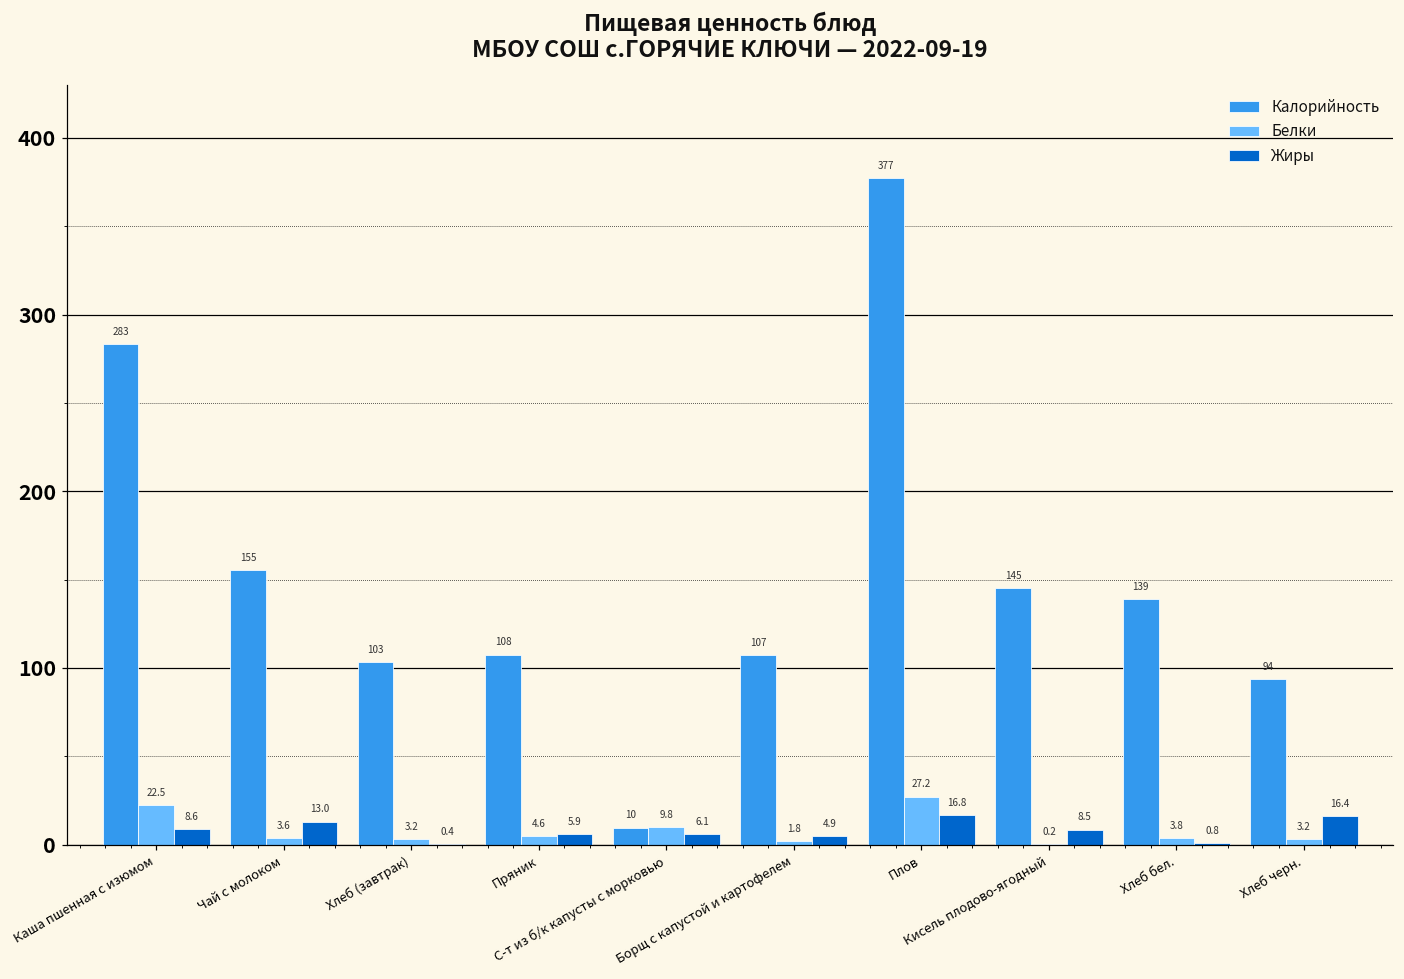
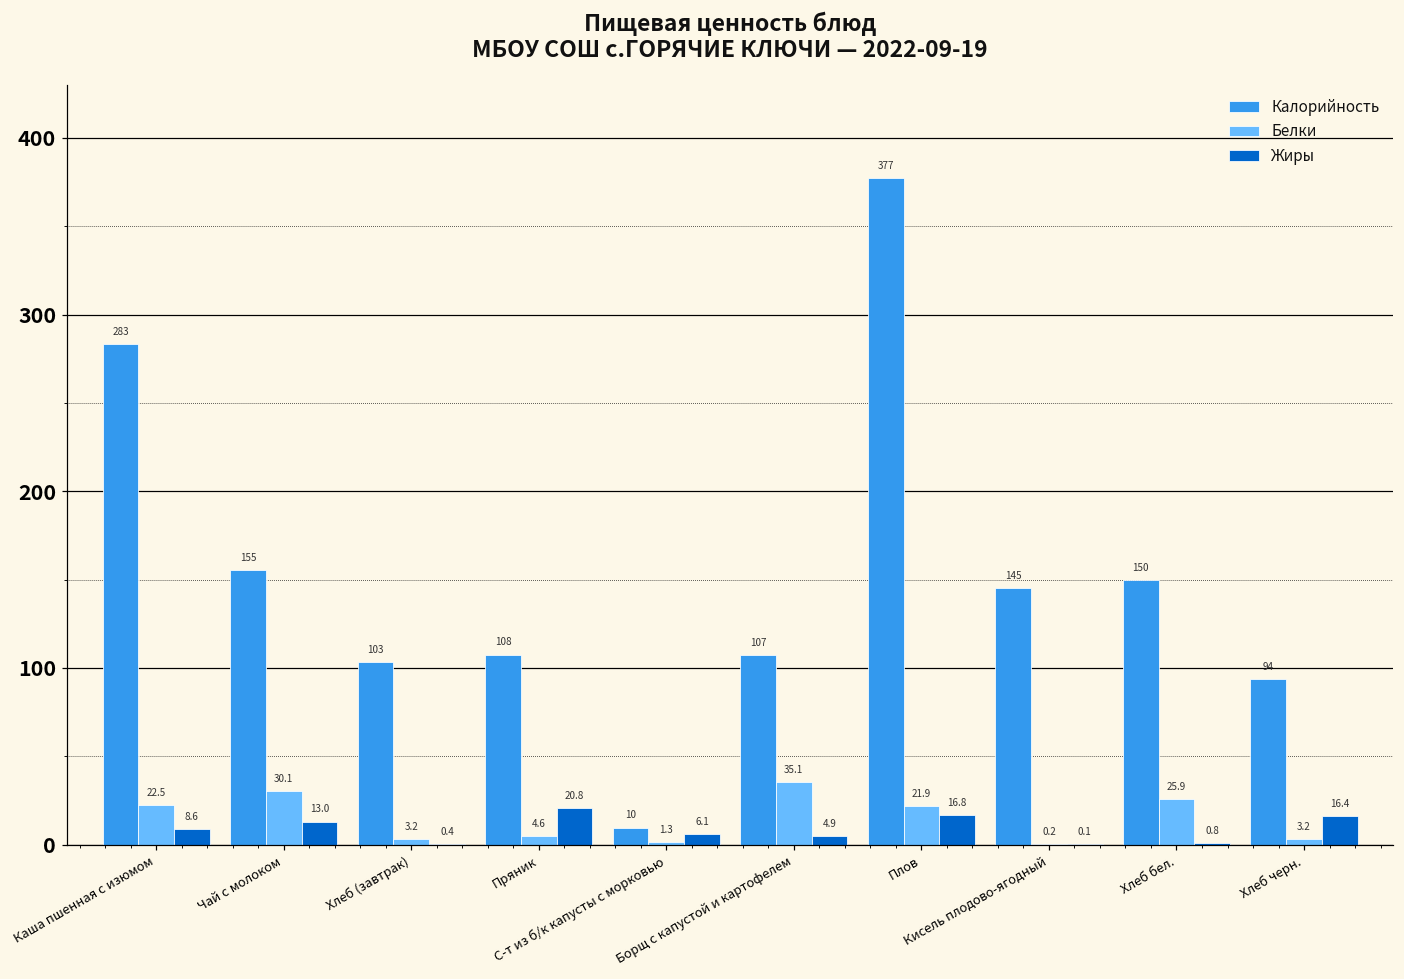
Белки, Чай с молоком: 3.6 -> 30.1
Жиры, Пряник: 5.9 -> 20.8
Белки, С-т из б/к капусты с морковью: 9.8 -> 1.3
Белки, Борщ с капустой и картофелем: 1.8 -> 35.1
Белки, Плов: 27.2 -> 21.9
Жиры, Кисель плодово-ягодный: 8.5 -> 0.1
Калорийность, Хлеб бел.: 139 -> 150
Белки, Хлеб бел.: 3.8 -> 25.9
